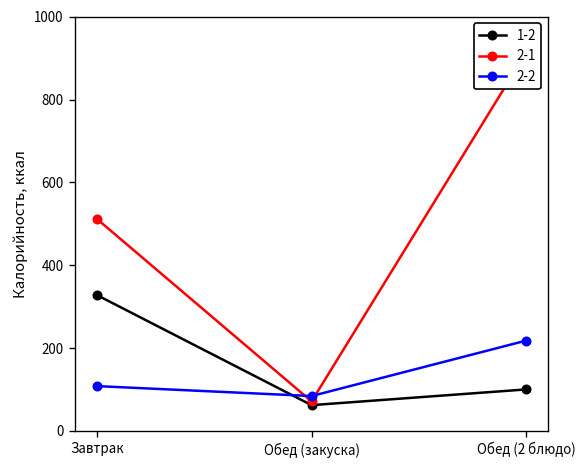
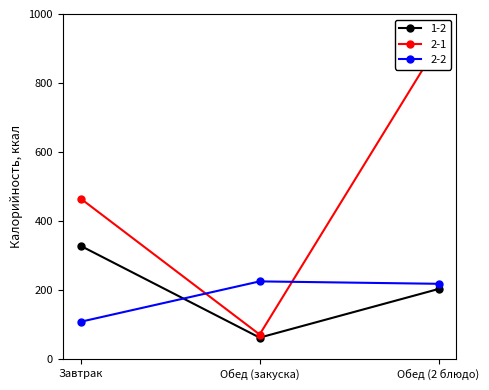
2-1, Завтрак: 510 -> 470
2-2, Обед (закуска): 80 -> 230
1-2, Обед (2 блюдо): 100 -> 200
